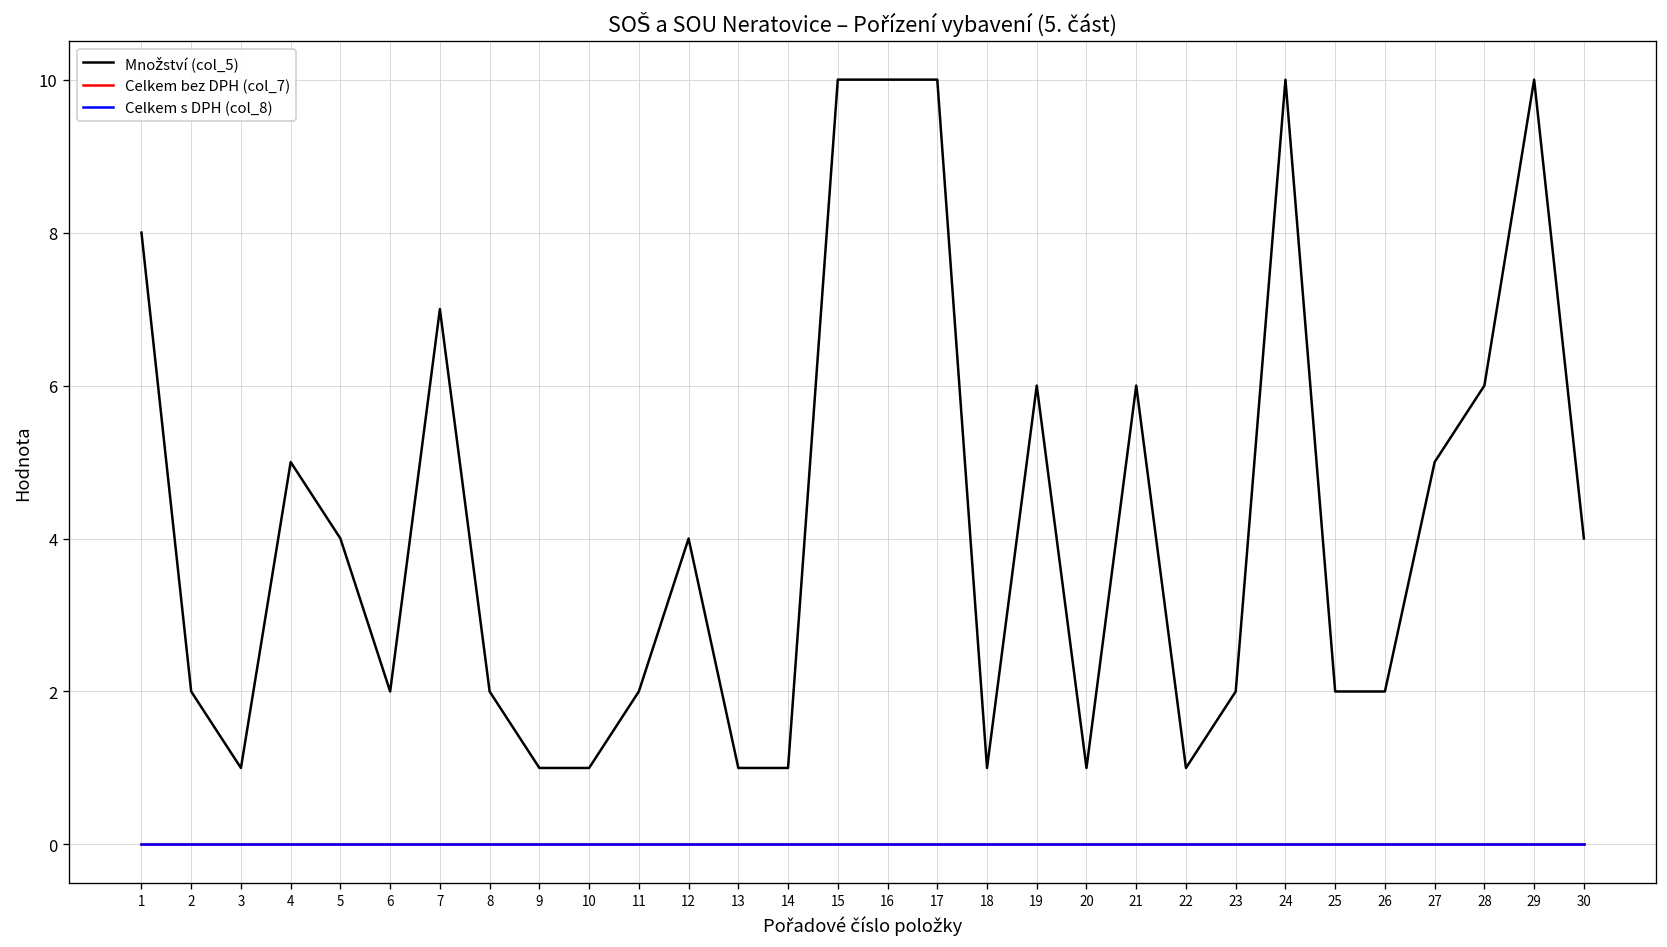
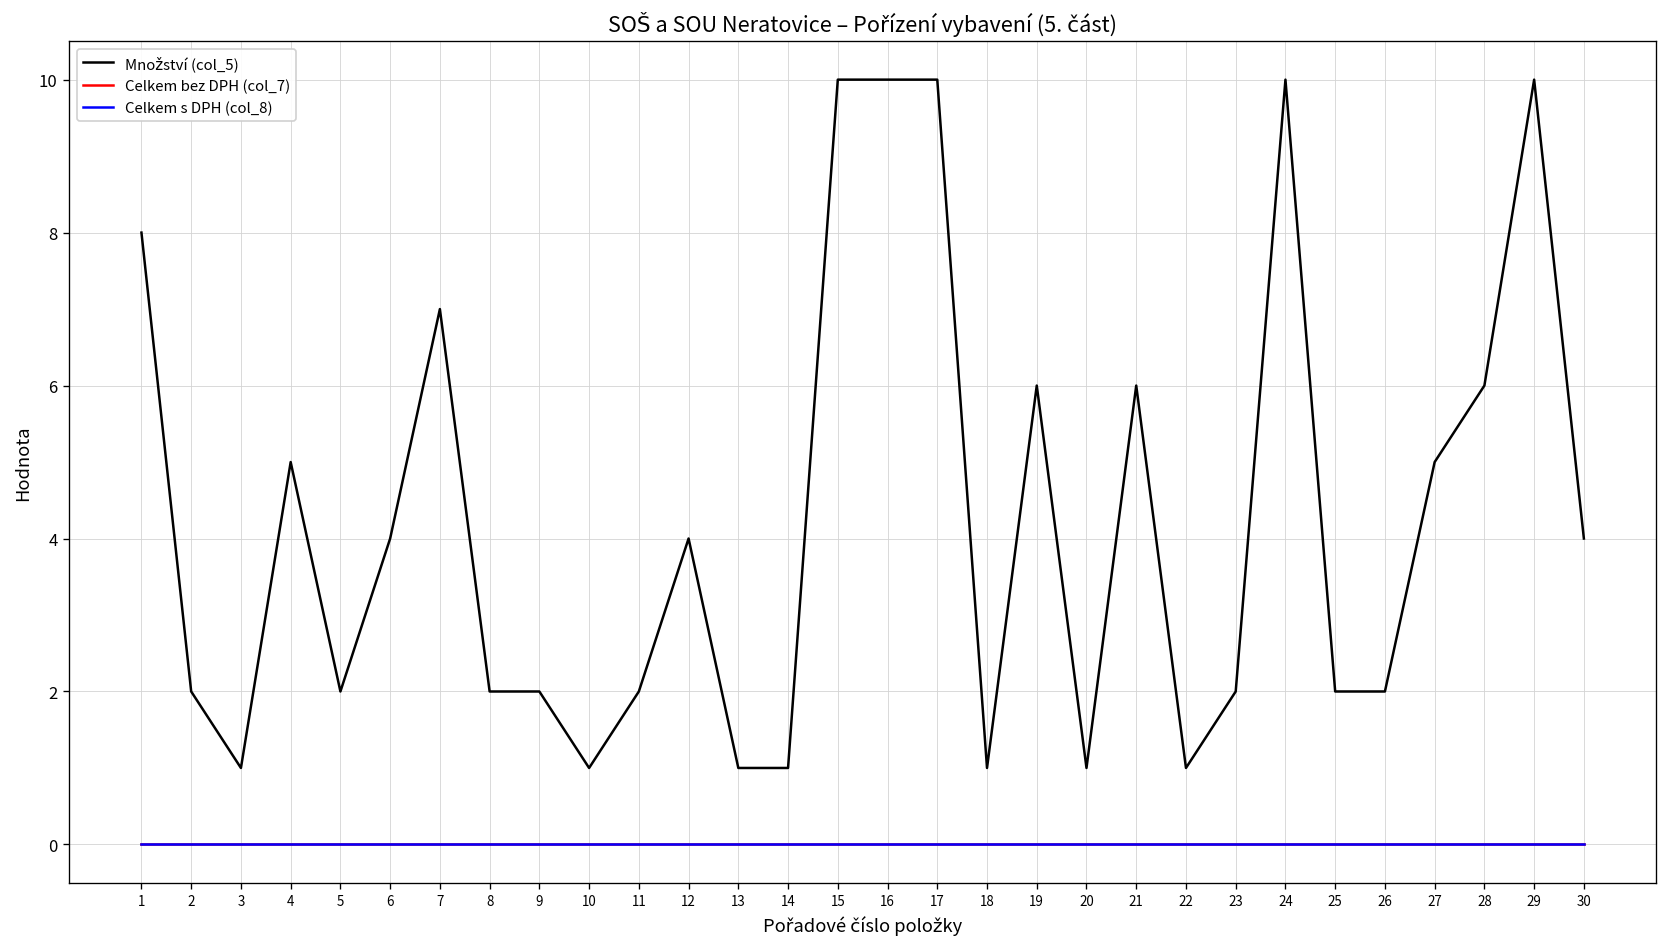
Množství (col_5), 5: 4 -> 2
Množství (col_5), 6: 2 -> 4
Množství (col_5), 9: 1 -> 2
